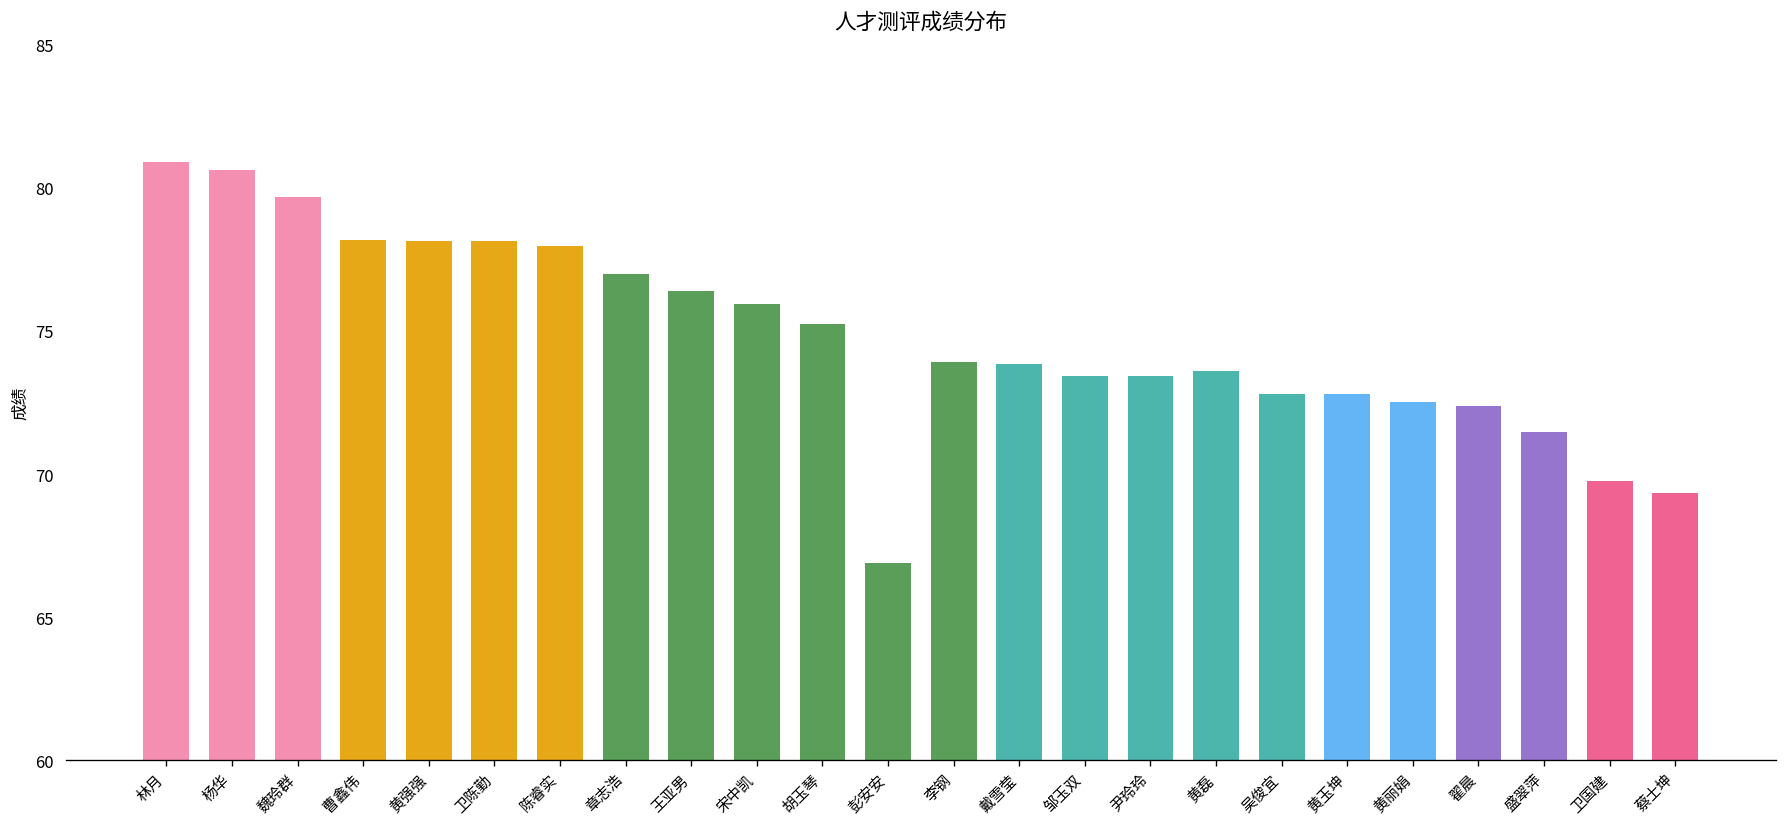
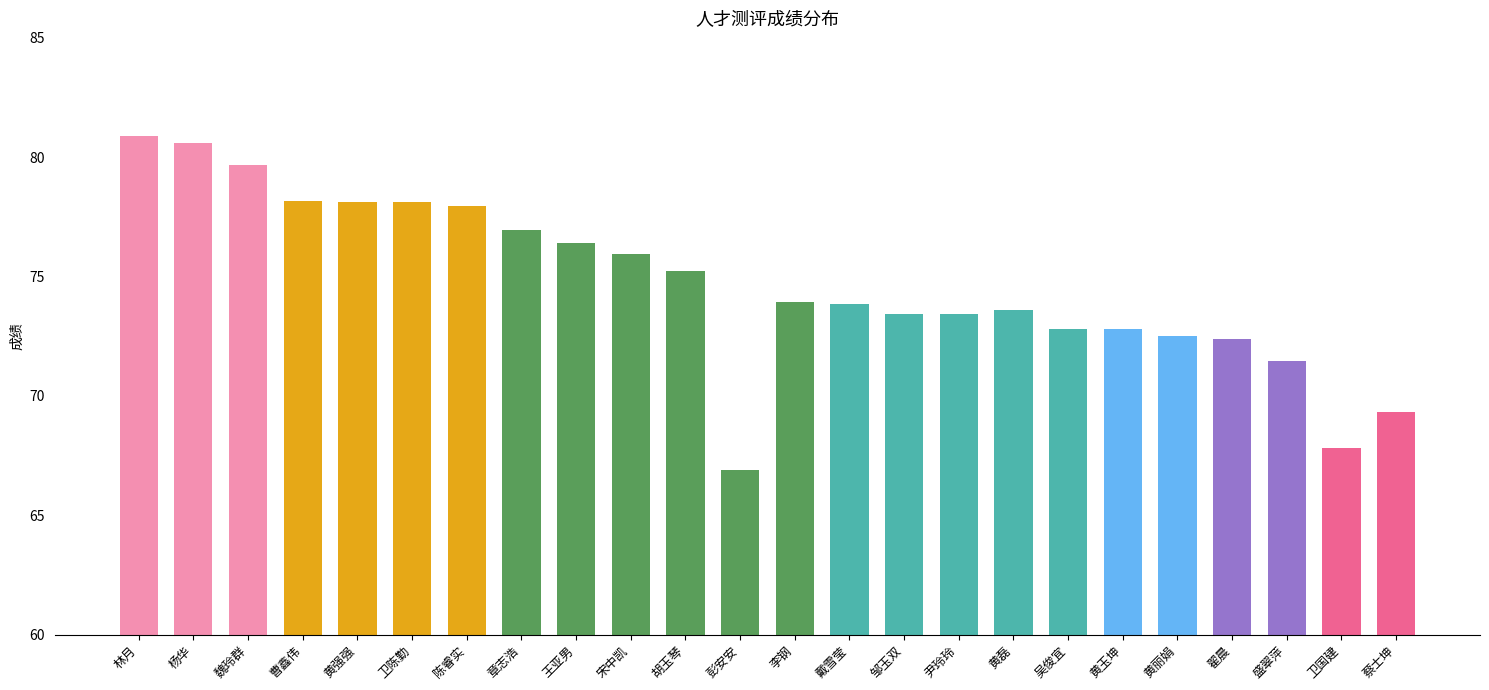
卫国建: 69.8 -> 67.8
